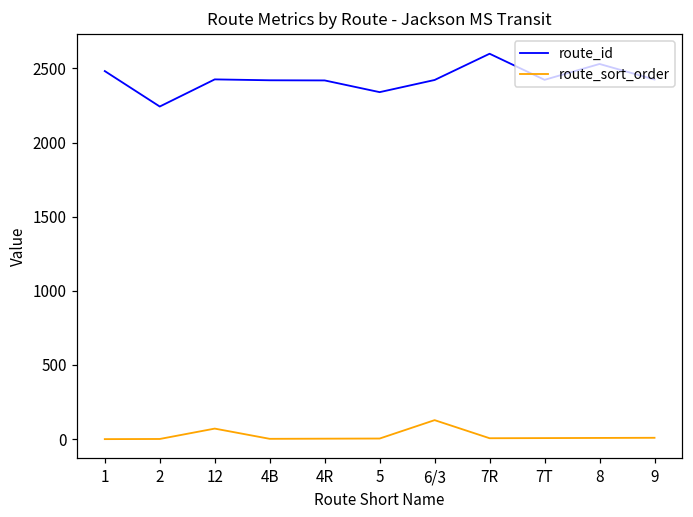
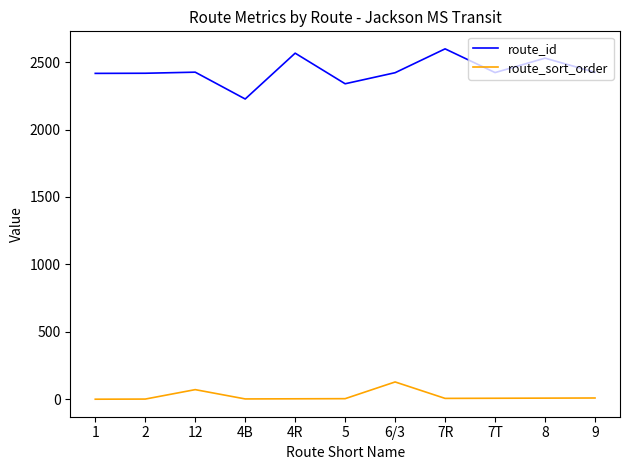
route_id, 1: 2480 -> 2420
route_id, 2: 2240 -> 2420
route_id, 4B: 2420 -> 2230
route_id, 4R: 2420 -> 2570
